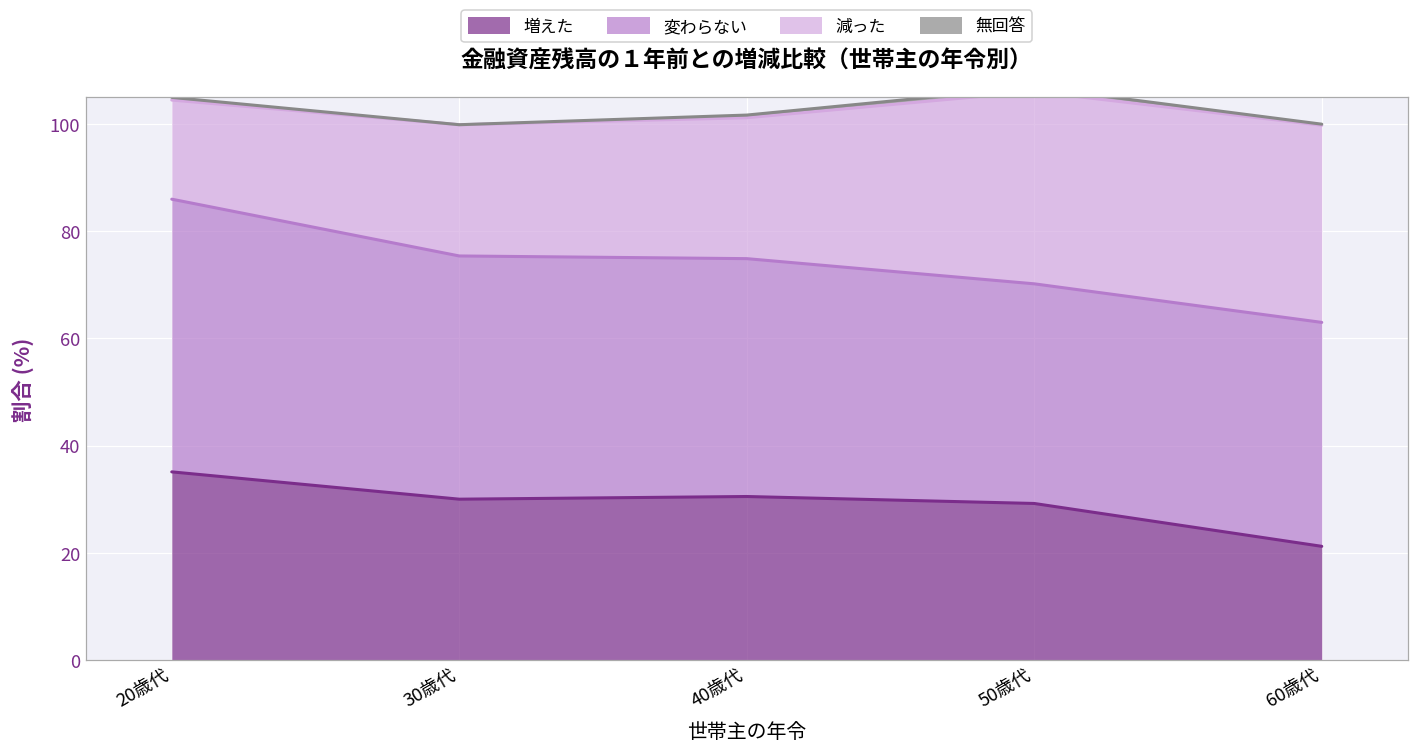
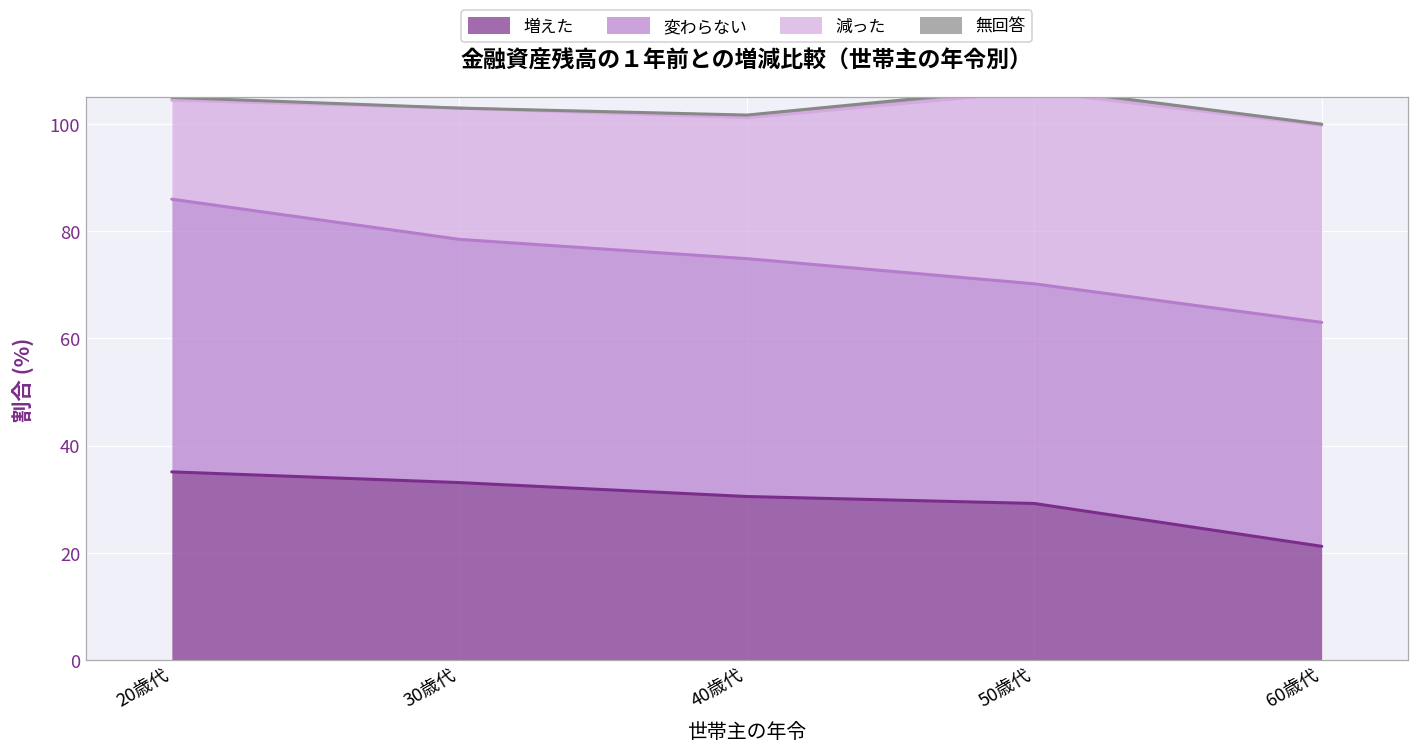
増えた, 30歳代: 30 -> 33
